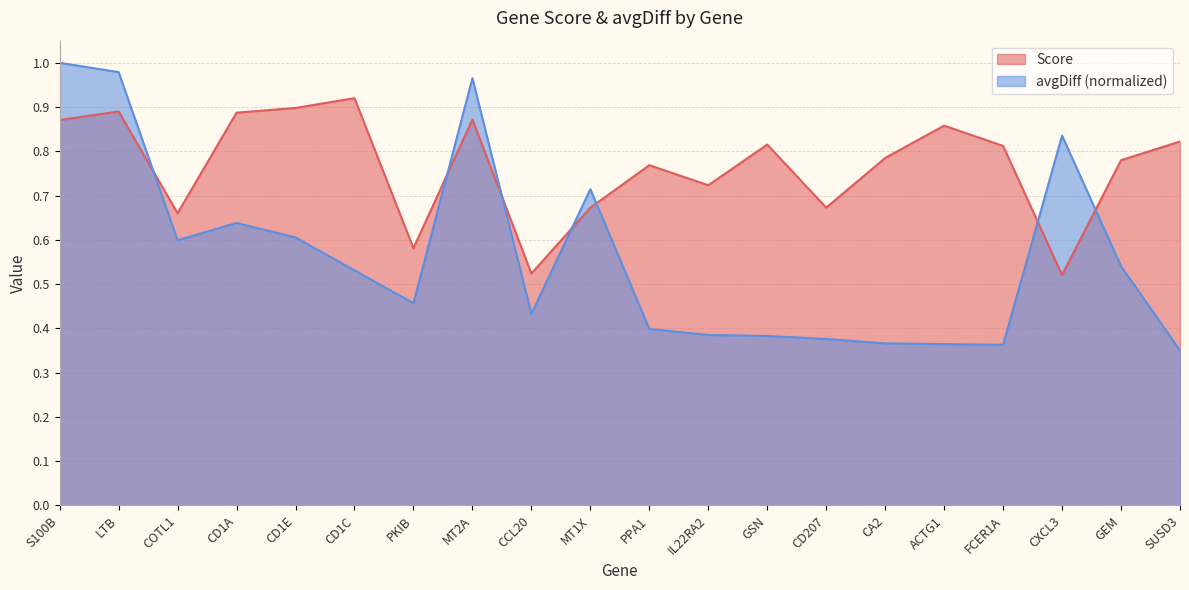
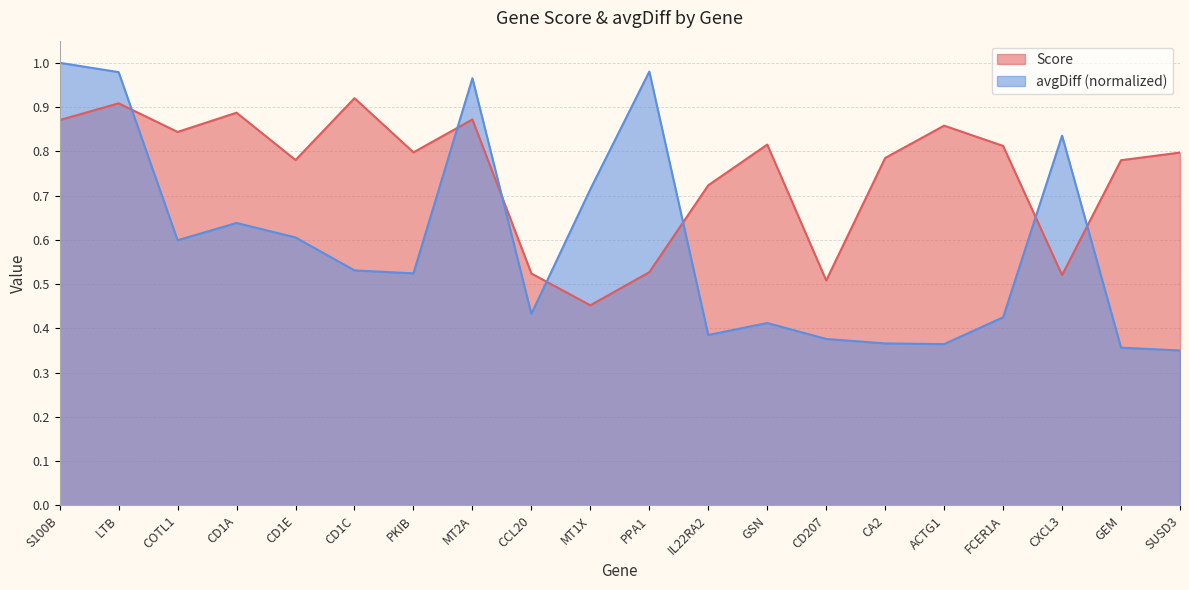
Score, LTB: 0.89 -> 0.91
Score, COTL1: 0.66 -> 0.84
Score, CD1E: 0.90 -> 0.78
Score, PKIB: 0.58 -> 0.80
avgDiff (normalized), PKIB: 0.46 -> 0.52
Score, MT1X: 0.67 -> 0.45
Score, PPA1: 0.77 -> 0.53
avgDiff (normalized), PPA1: 0.40 -> 0.98
avgDiff (normalized), GSN: 0.38 -> 0.41
Score, CD207: 0.67 -> 0.51
avgDiff (normalized), FCER1A: 0.36 -> 0.42
avgDiff (normalized), GEM: 0.54 -> 0.36
Score, SUSD3: 0.82 -> 0.80
